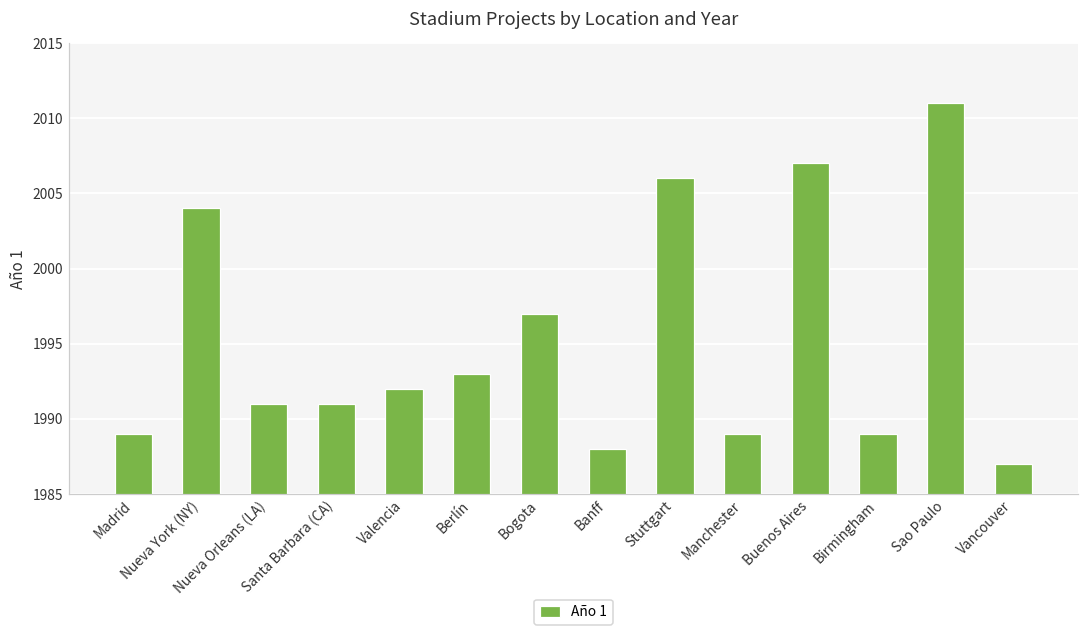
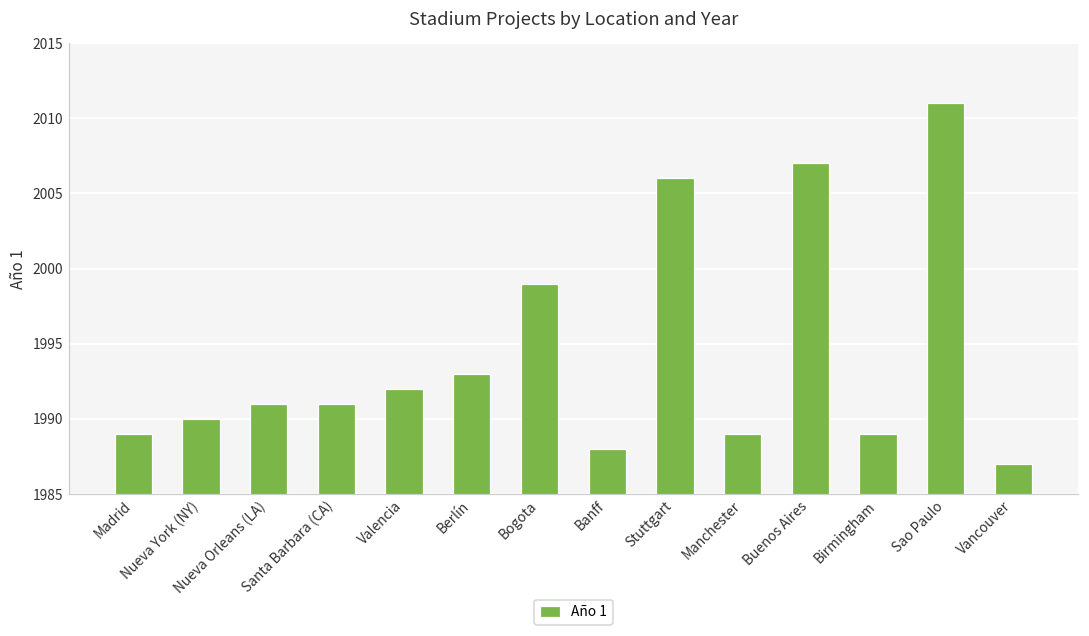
Nueva York (NY): 2004 -> 1990
Bogota: 1997 -> 1999
